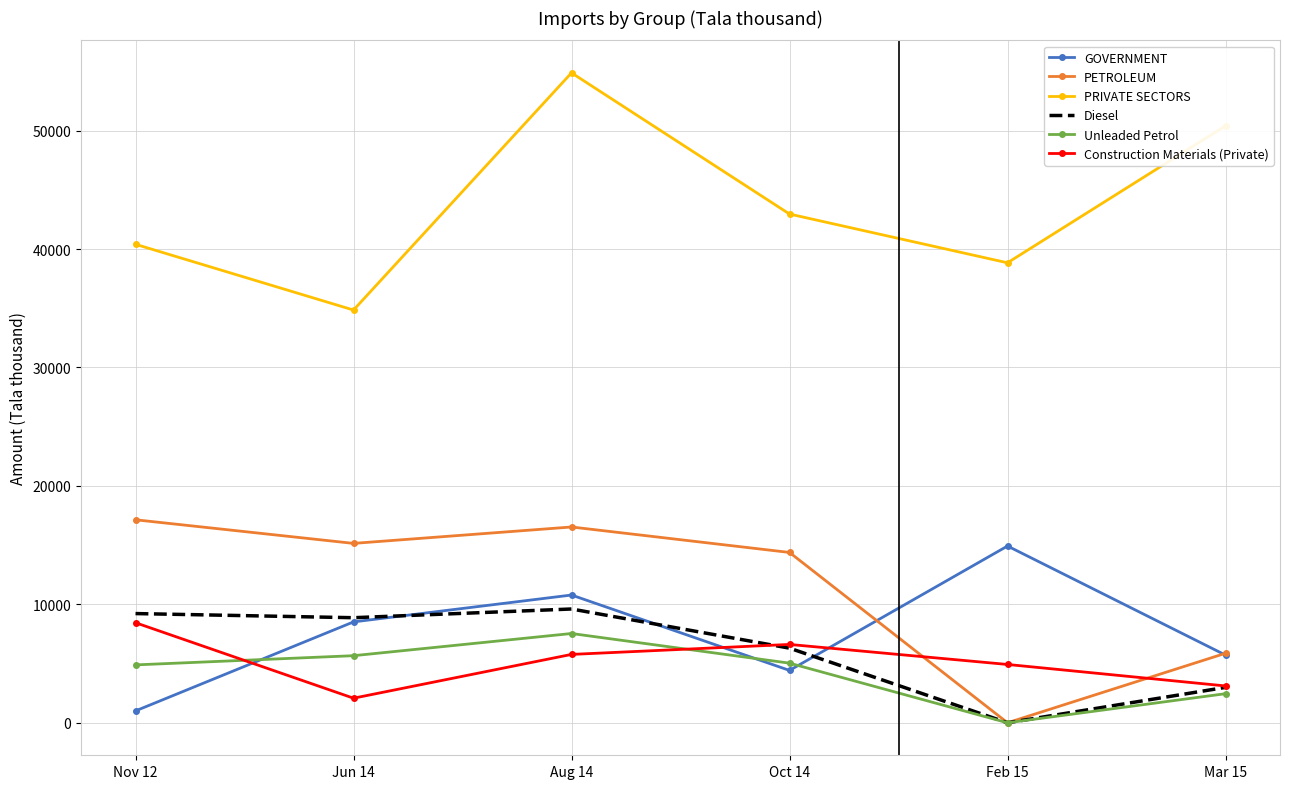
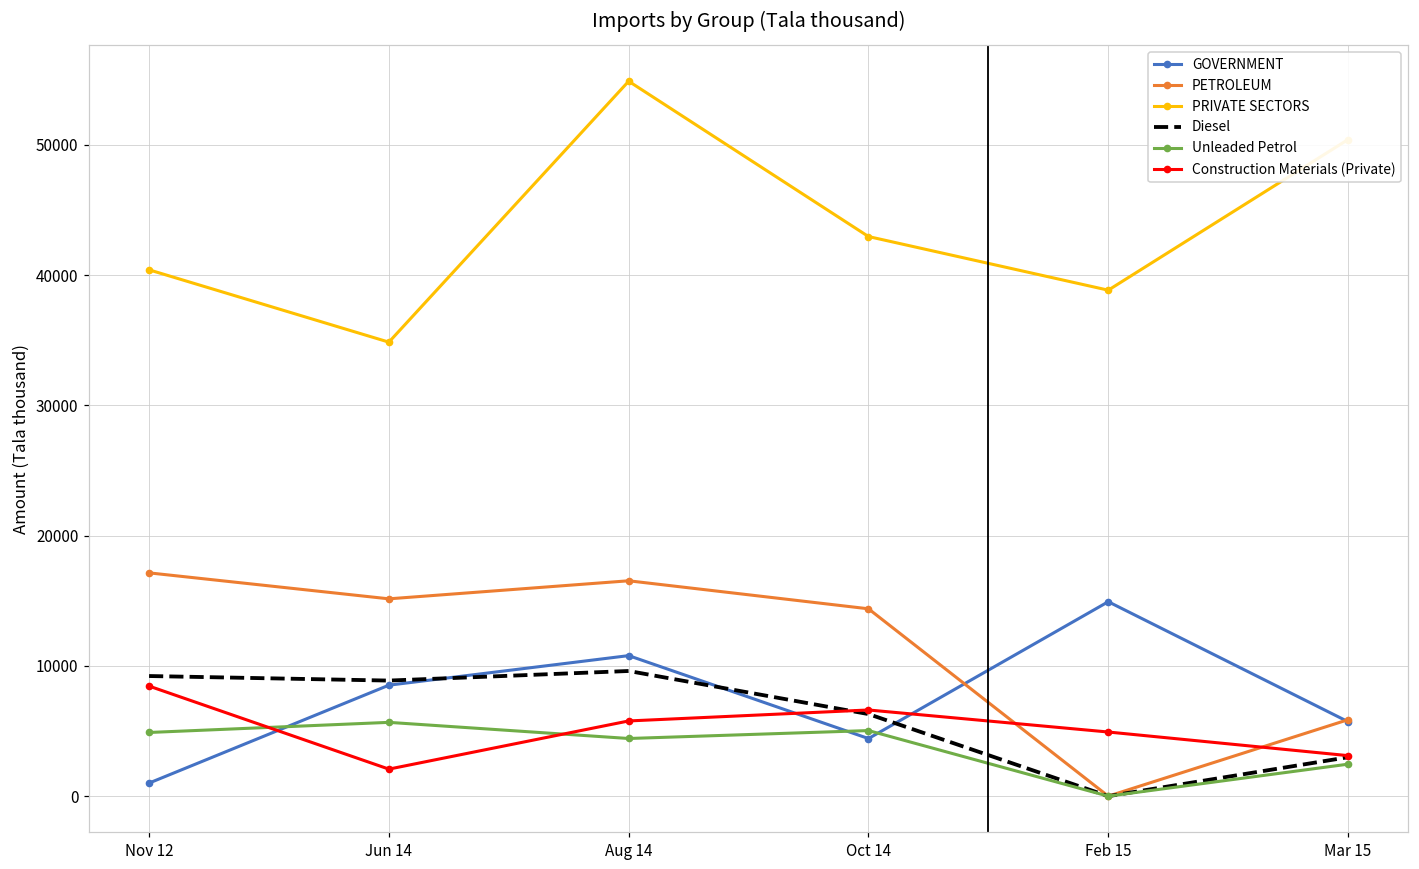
Unleaded Petrol, Aug 14: 7500 -> 4400
